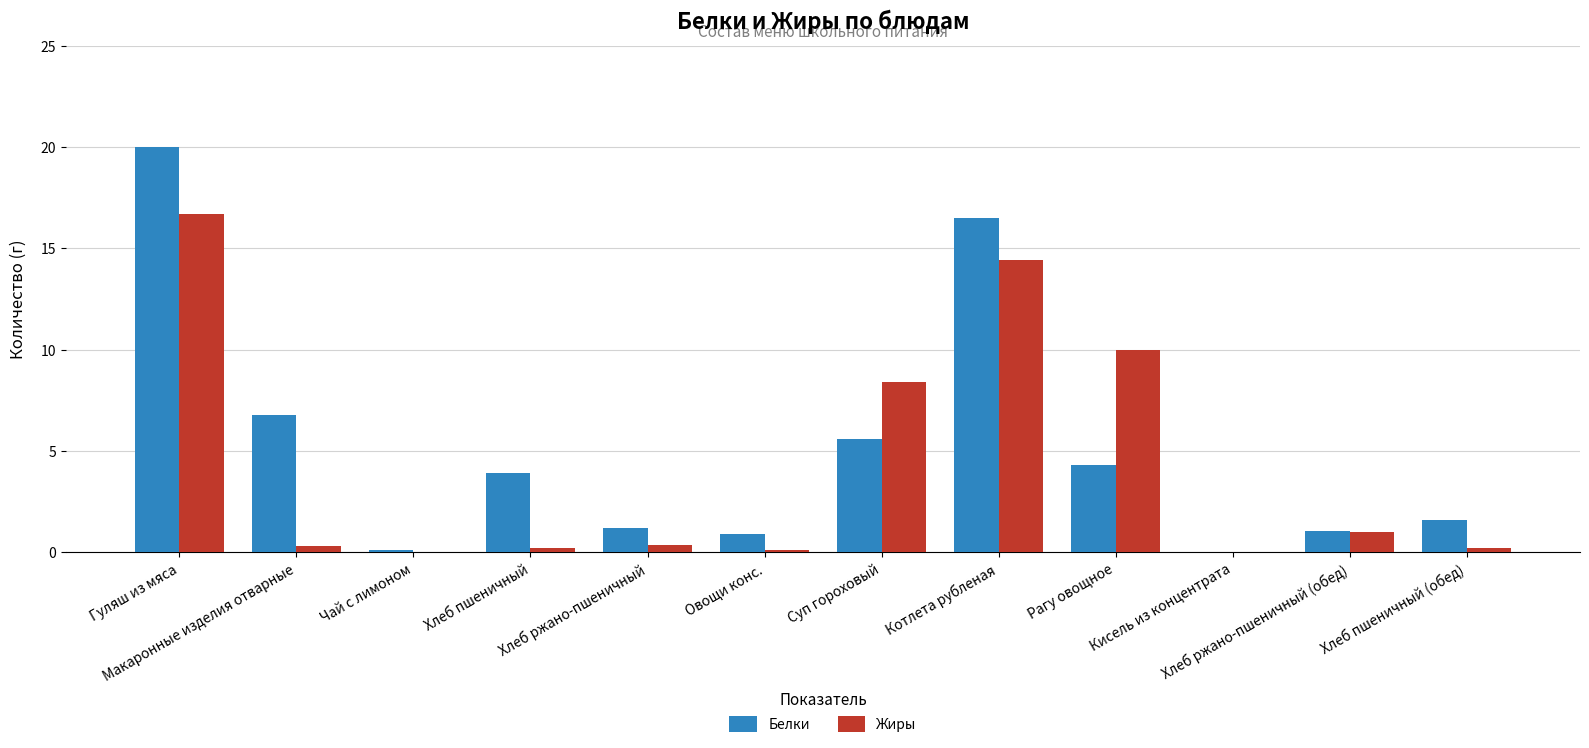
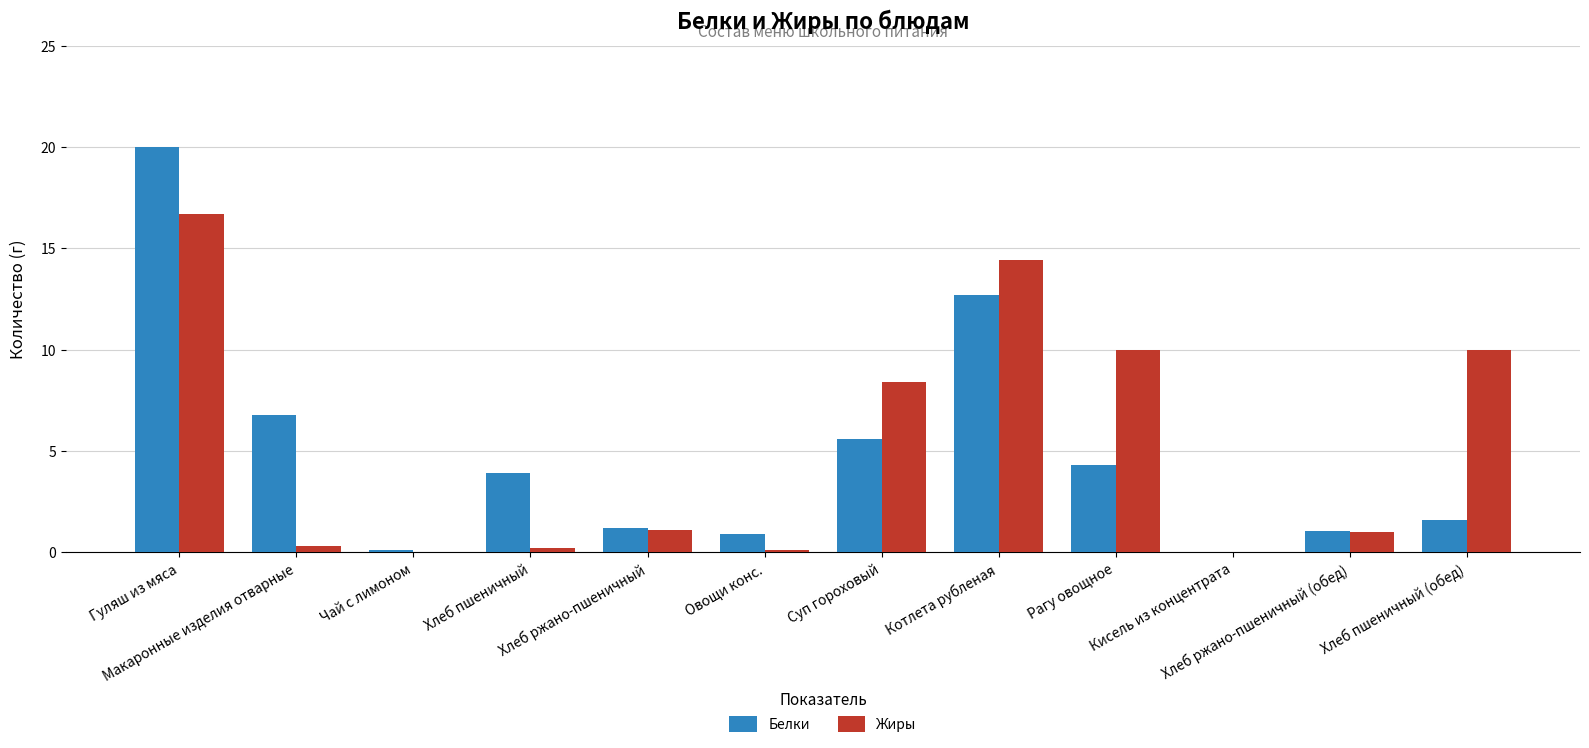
Жиры, Хлеб ржано-пшеничный: 0.4 -> 1.1
Белки, Котлета рубленая: 16.5 -> 12.7
Жиры, Хлеб пшеничный (обед): 0.2 -> 10.0
